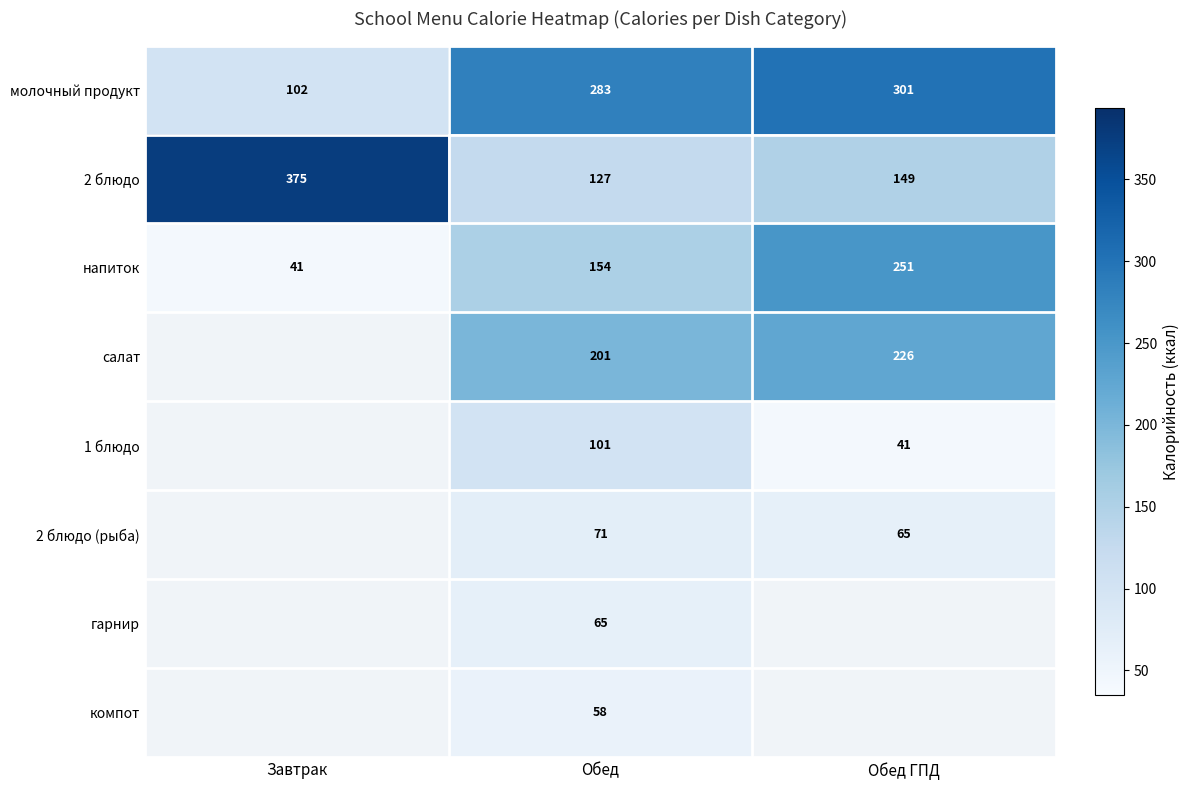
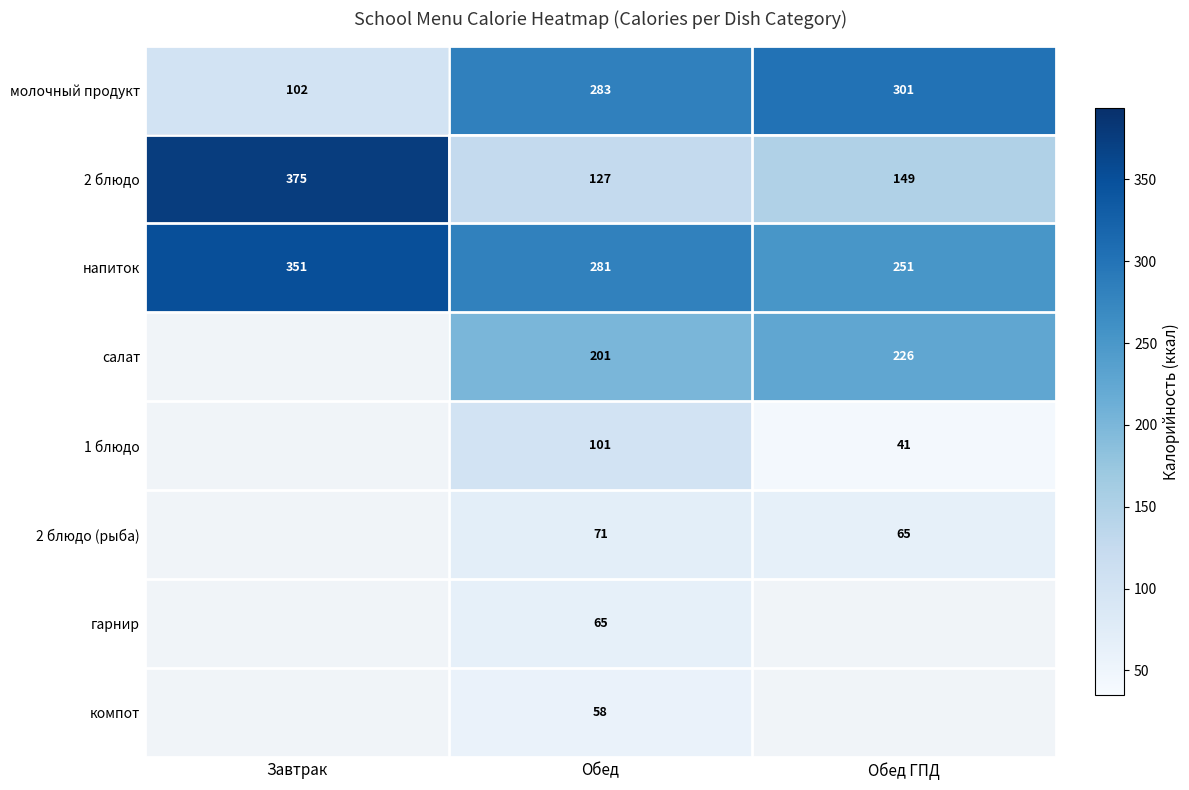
напиток, Завтрак: 41 -> 351
напиток, Обед: 154 -> 281
